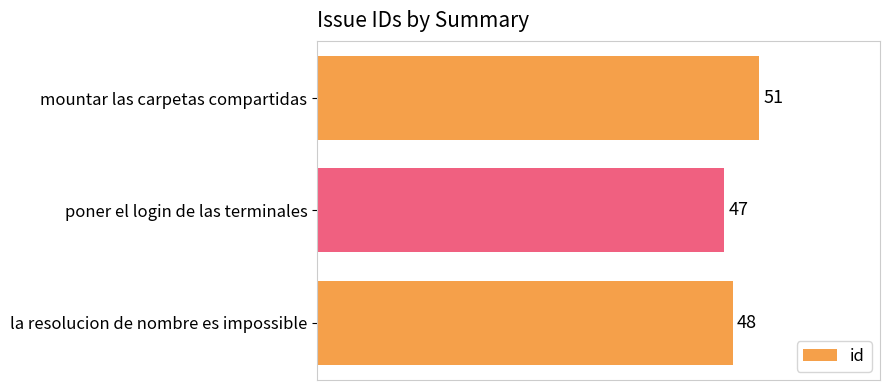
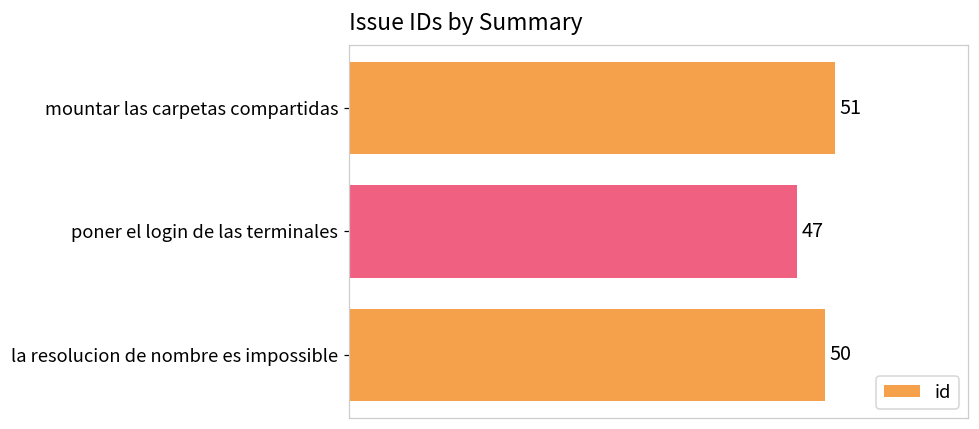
la resolucion de nombre es impossible: 48 -> 50
